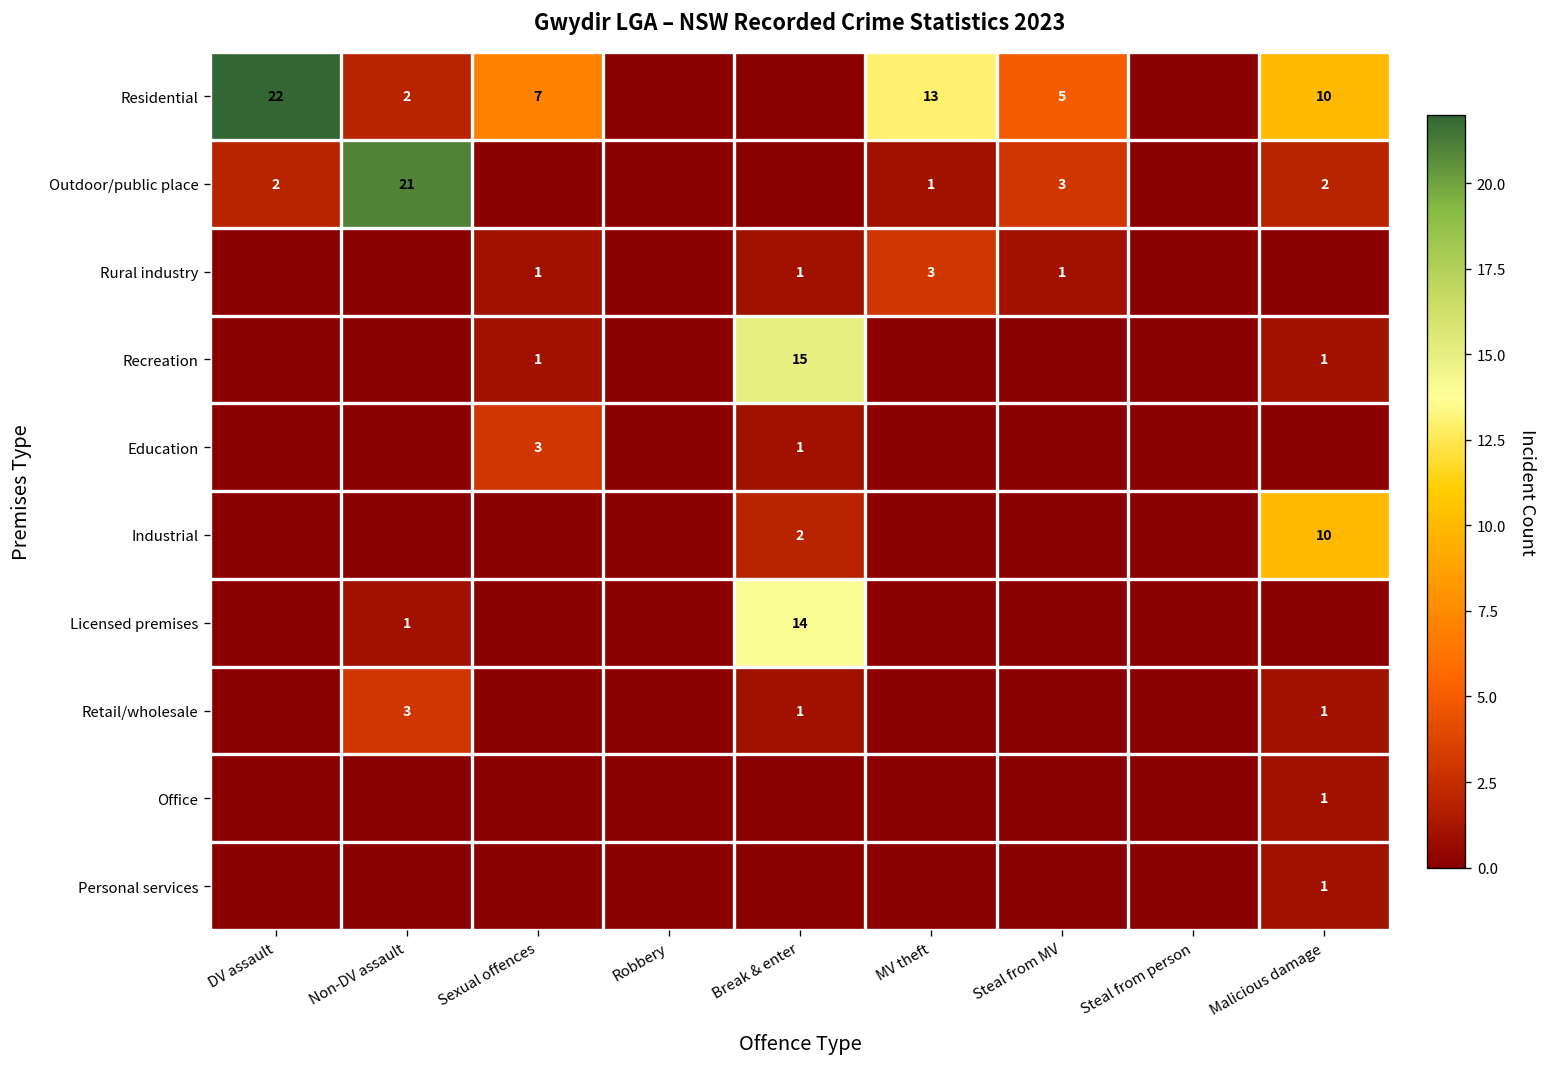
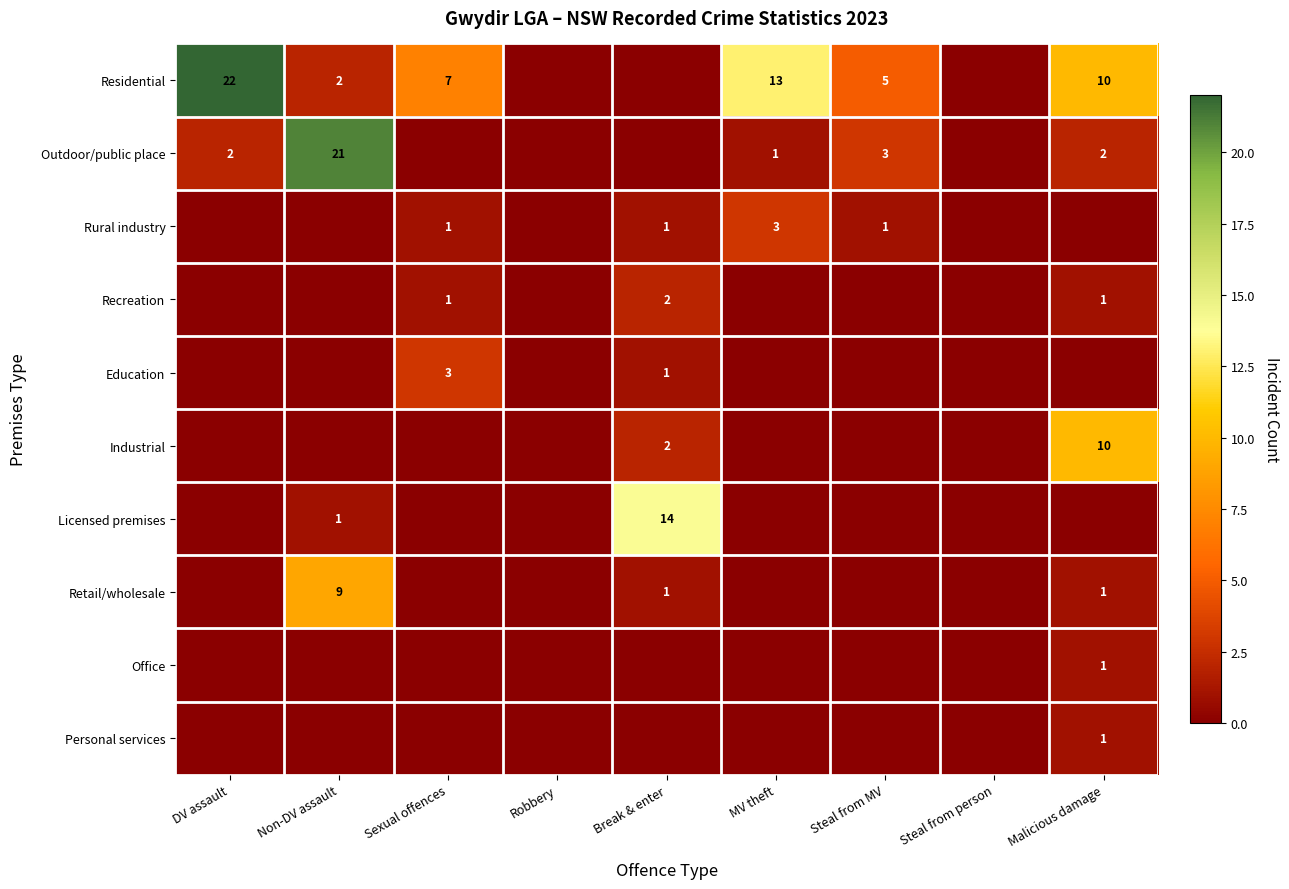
Recreation, Break & enter: 15 -> 2
Retail/wholesale, Non-DV assault: 3 -> 9
